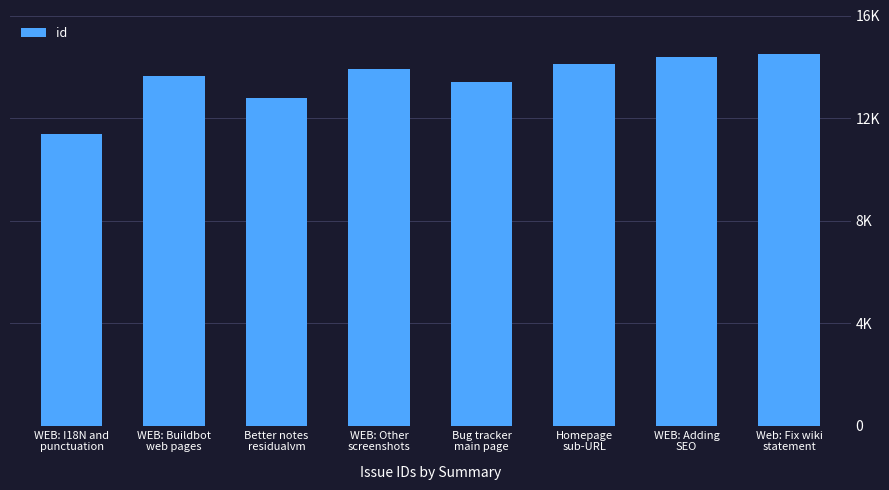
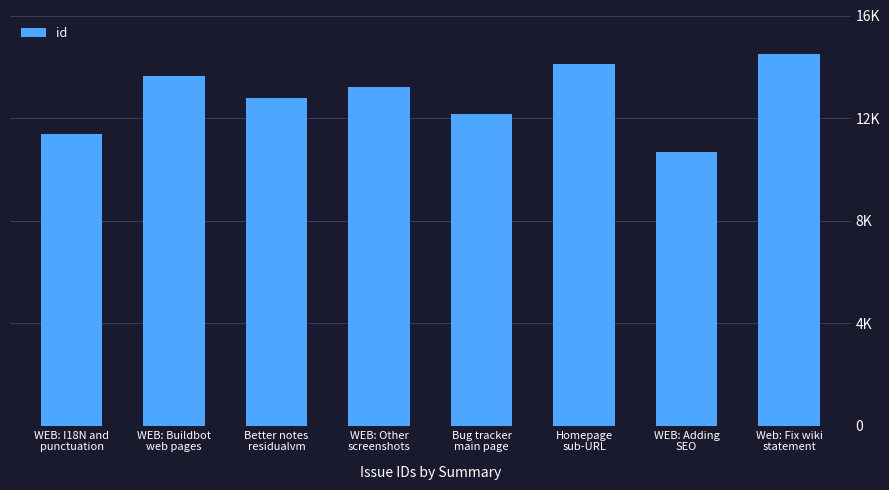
WEB: Other screenshots: 13900 -> 13200
Bug tracker main page: 13400 -> 12200
WEB: Adding SEO: 14400 -> 10700
